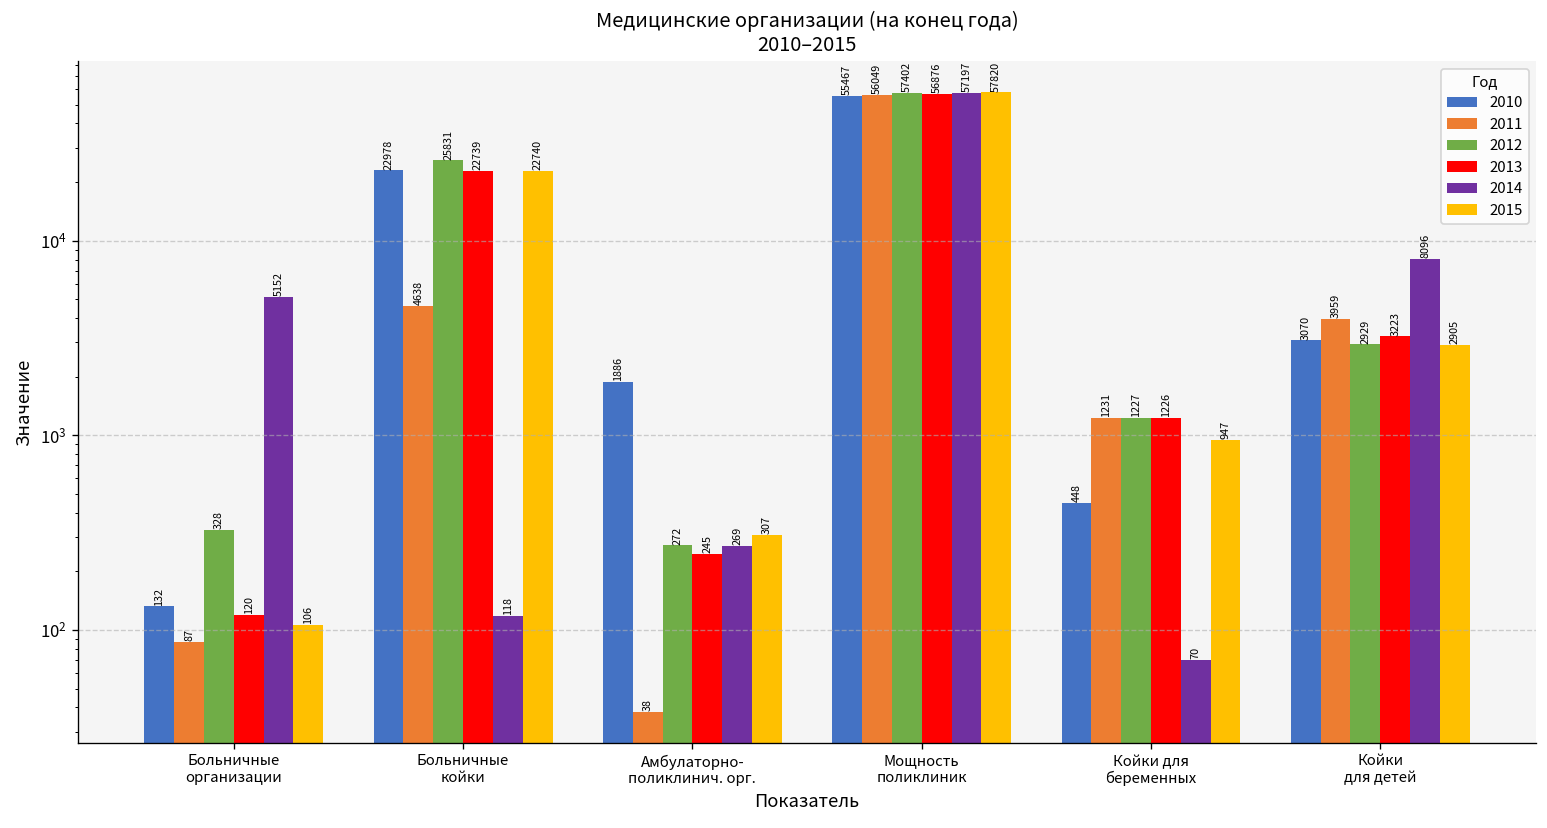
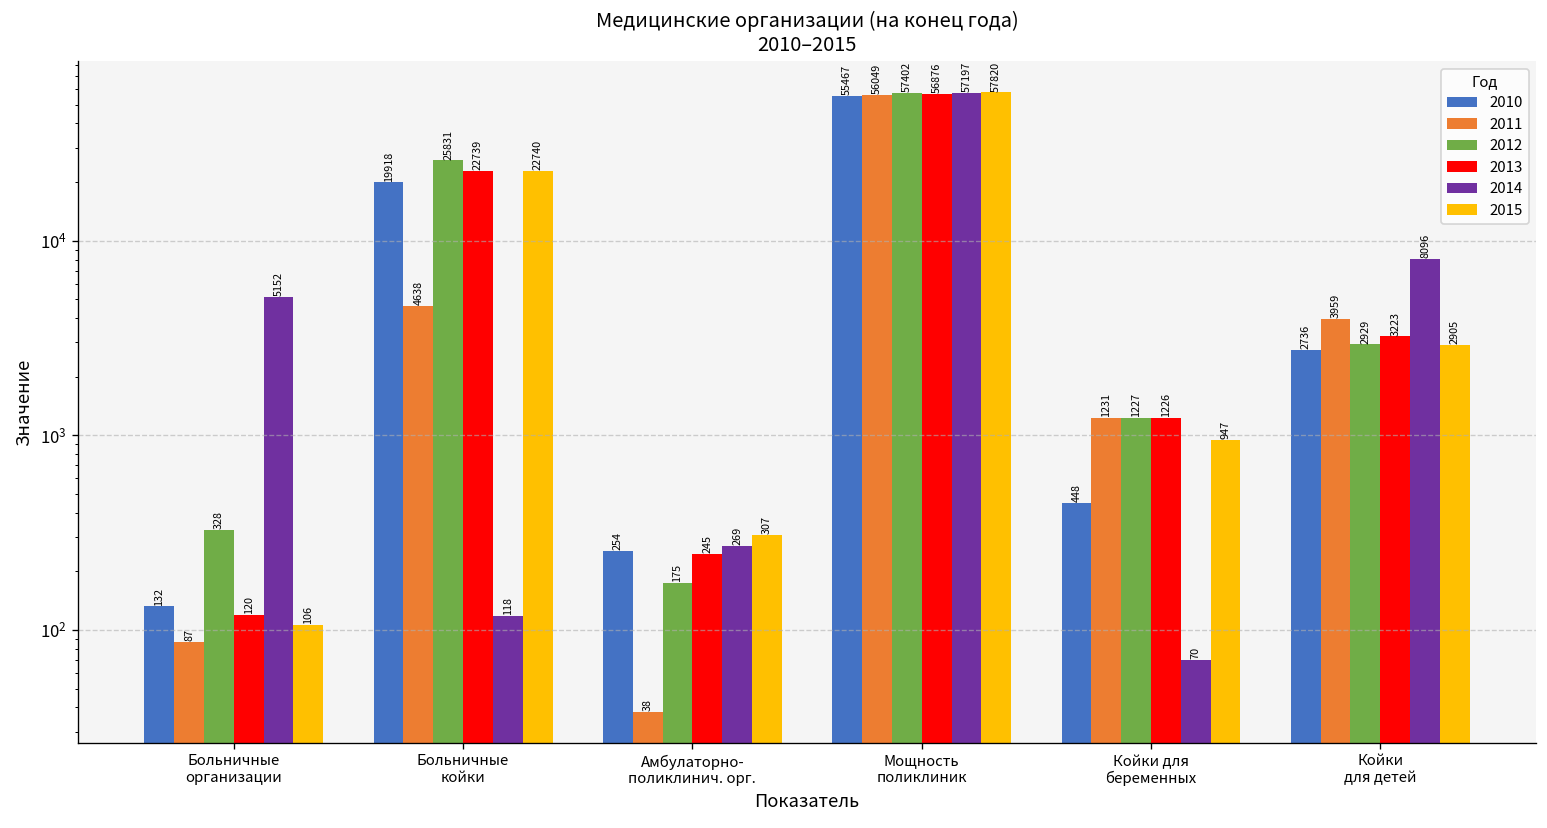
2010, Больничные койки: 22978 -> 19918
2010, Амбулаторно- поликлинич. орг.: 1886 -> 254
2012, Амбулаторно- поликлинич. орг.: 272 -> 175
2010, Койки для детей: 3070 -> 2736
